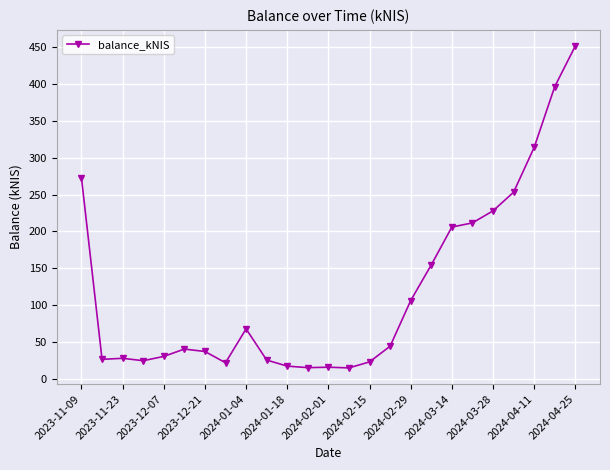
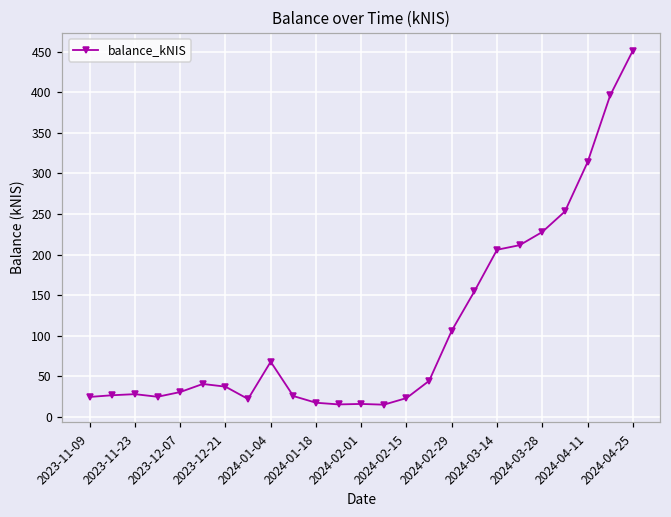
2023-11-09: 270 -> 20
